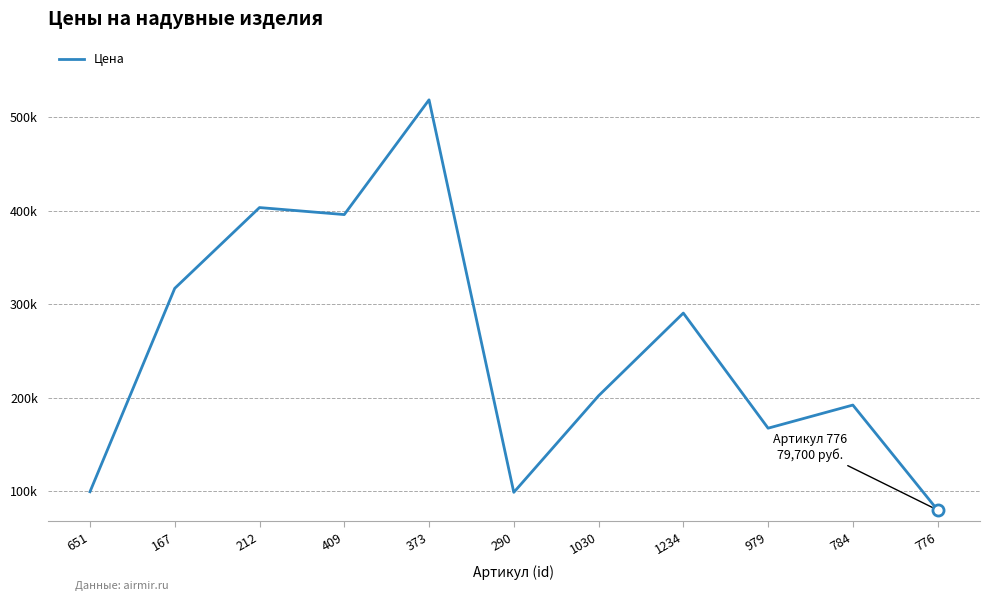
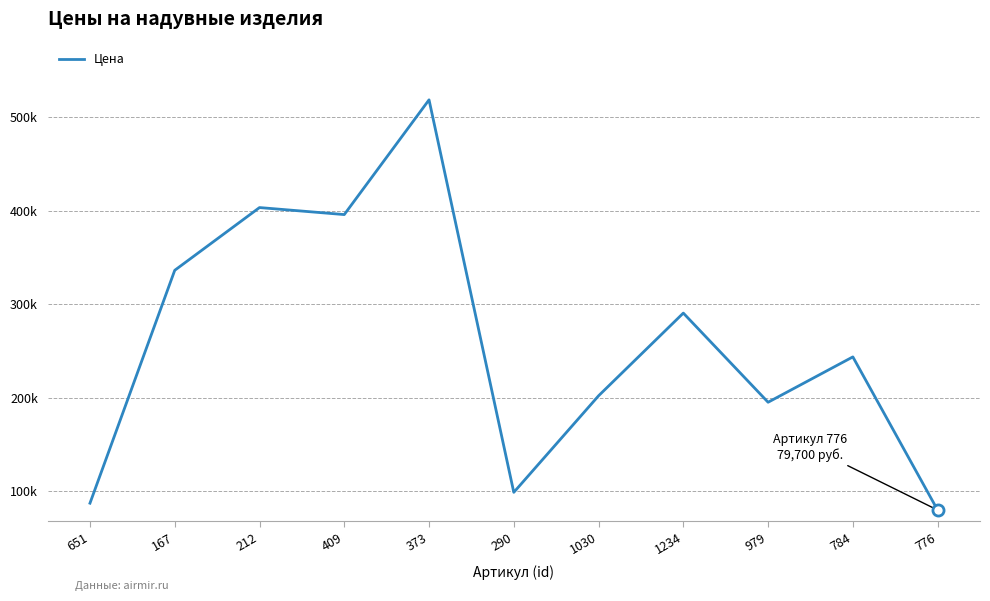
Цена, 651: 100000 -> 90000
Цена, 167: 320000 -> 340000
Цена, 979: 170000 -> 200000
Цена, 784: 190000 -> 240000
